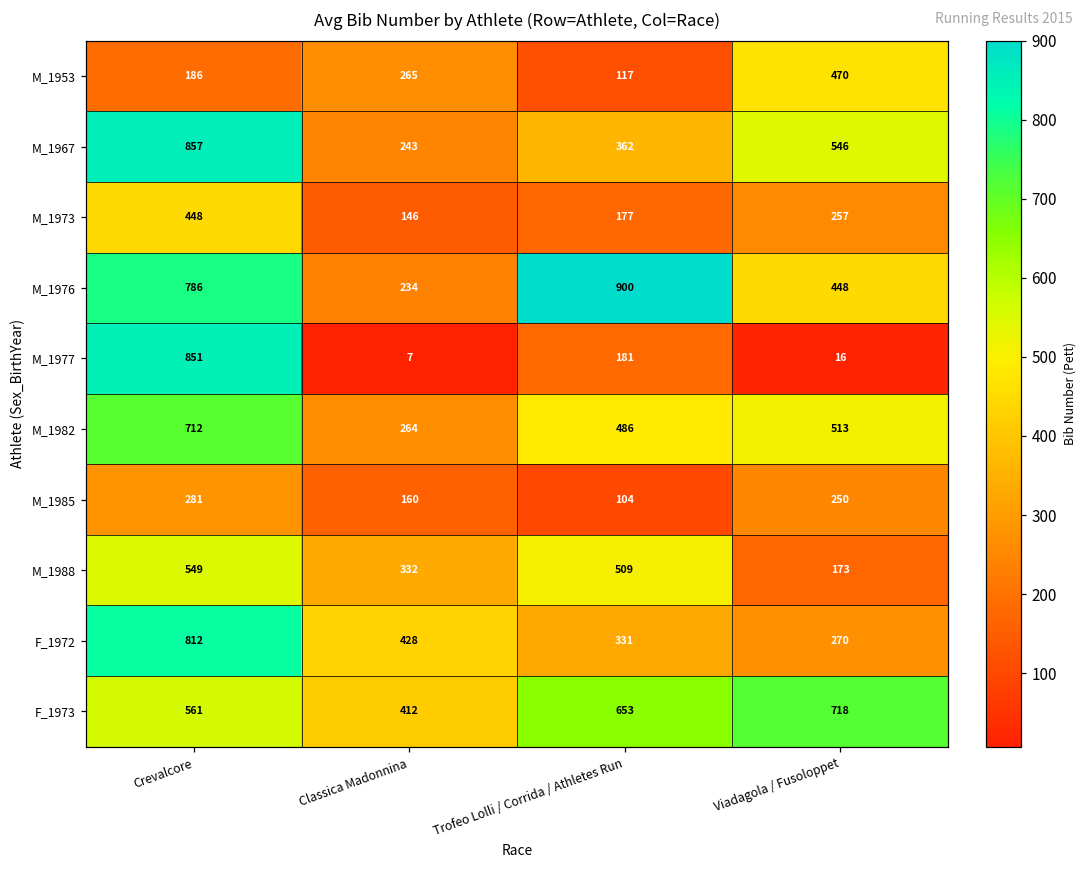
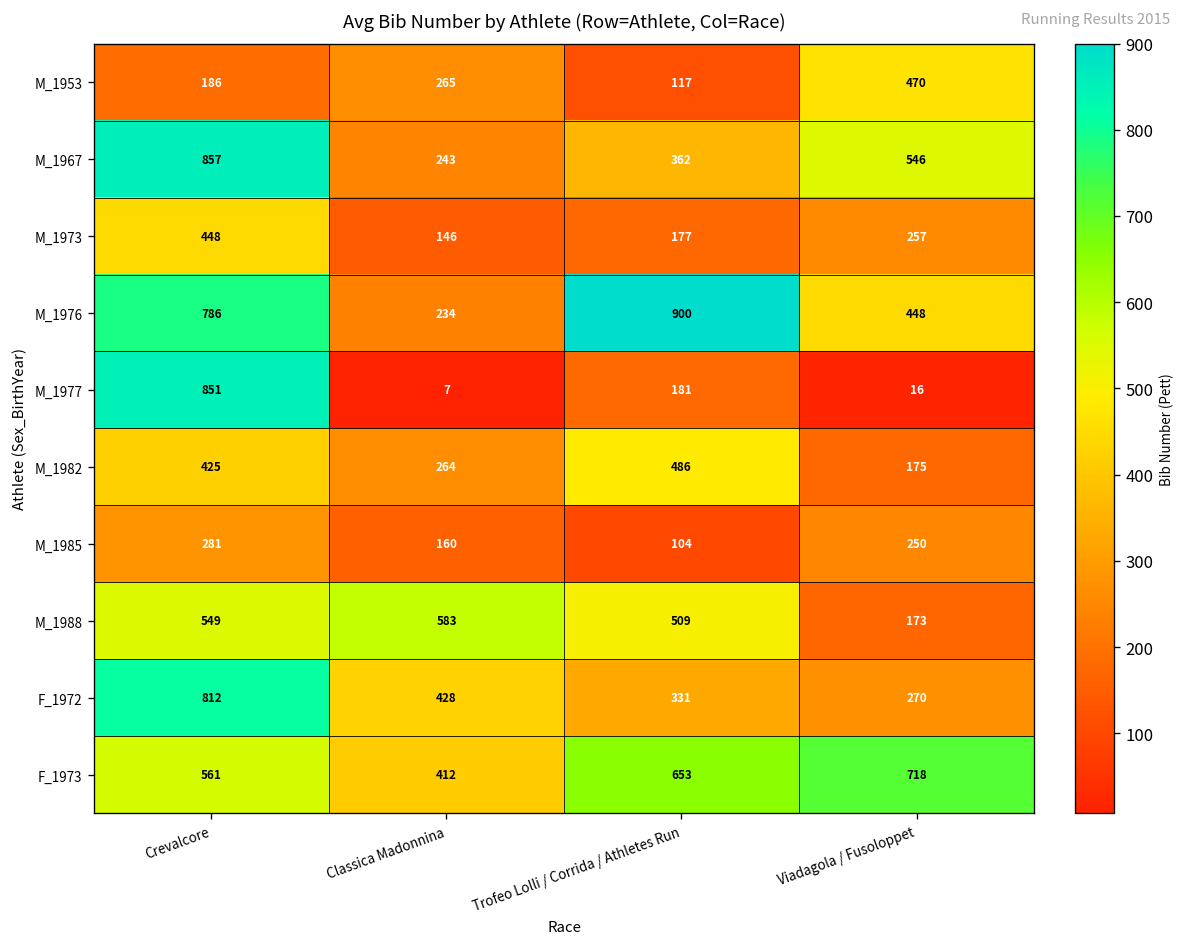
M_1982, Crevalcore: 712 -> 425
M_1982, Viadagola / Fusoloppet: 513 -> 175
M_1988, Classica Madonnina: 332 -> 583
